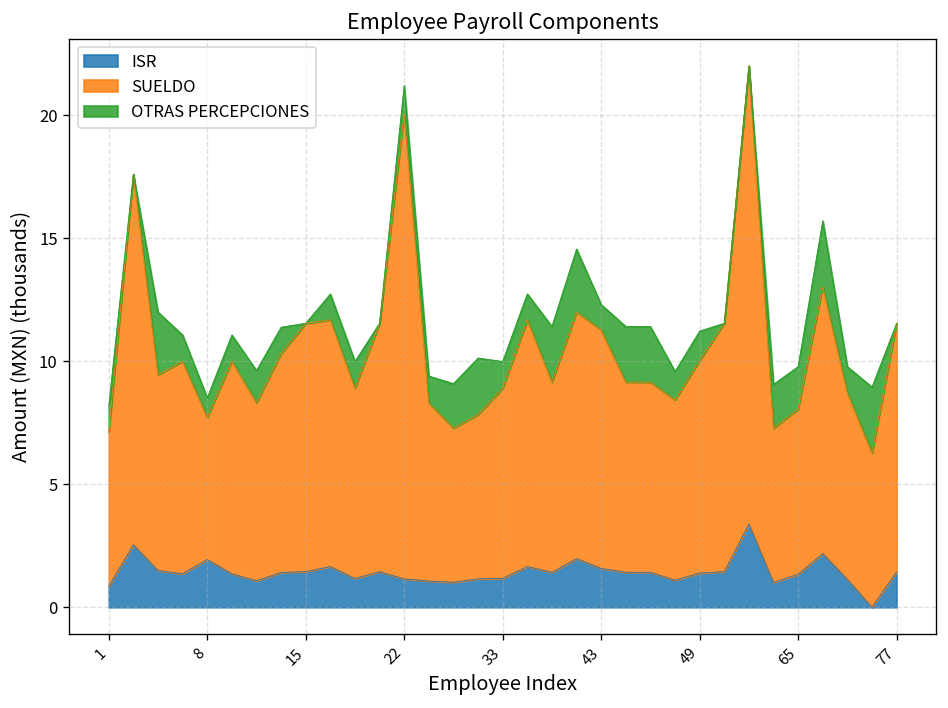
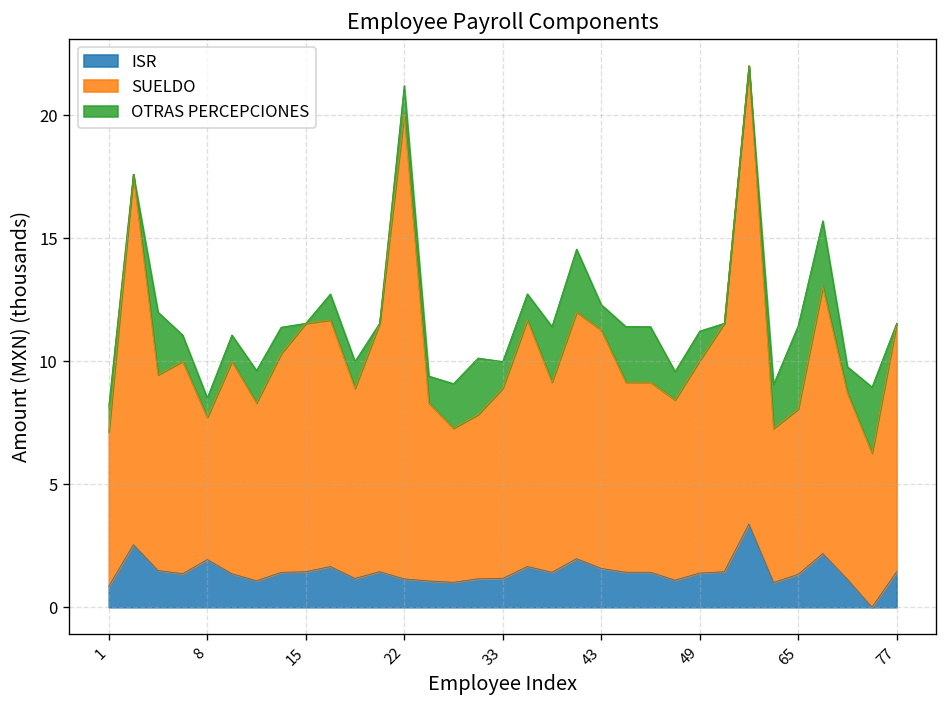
OTRAS PERCEPCIONES, 65: 1.7 -> 3.4
